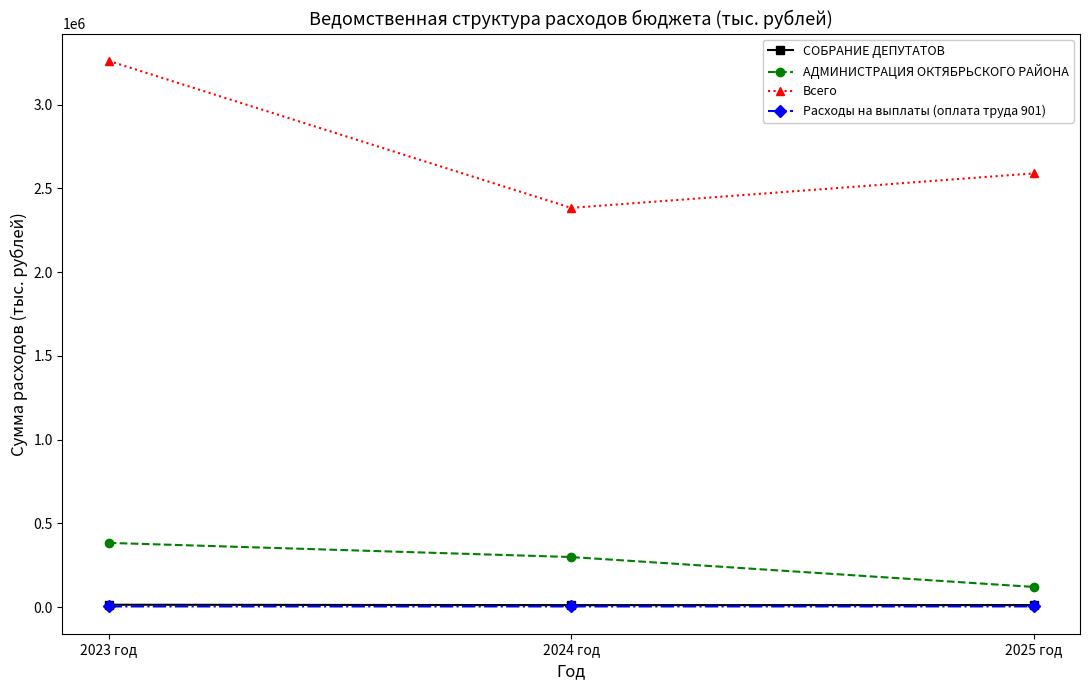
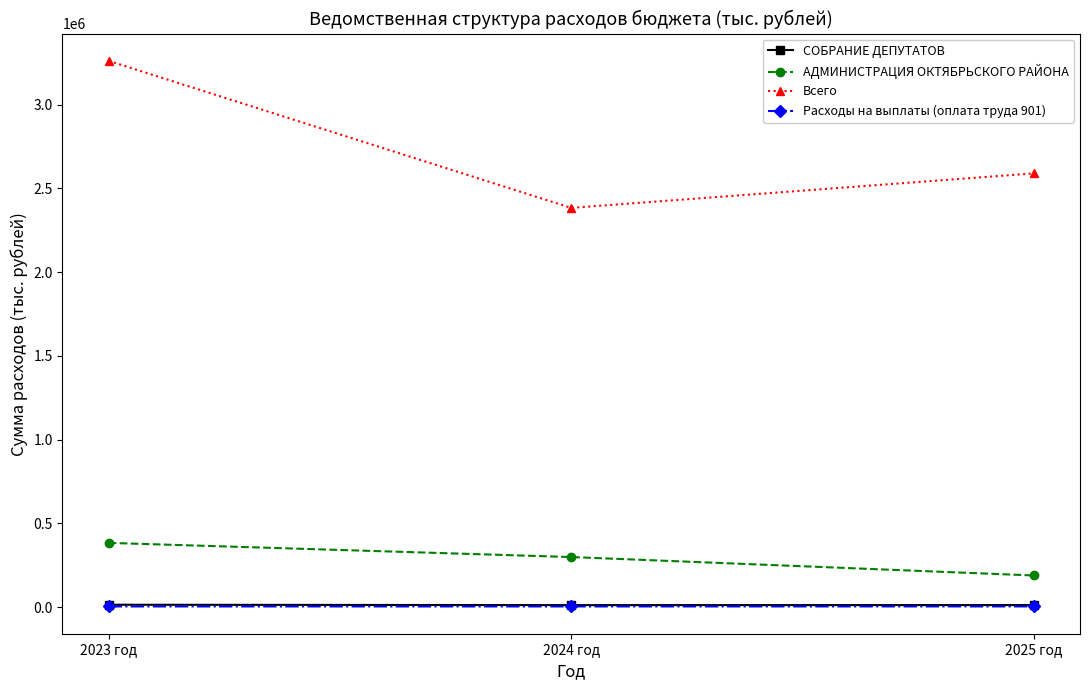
АДМИНИСТРАЦИЯ ОКТЯБРЬСКОГО РАЙОНА, 2025 год: 120000 -> 190000
